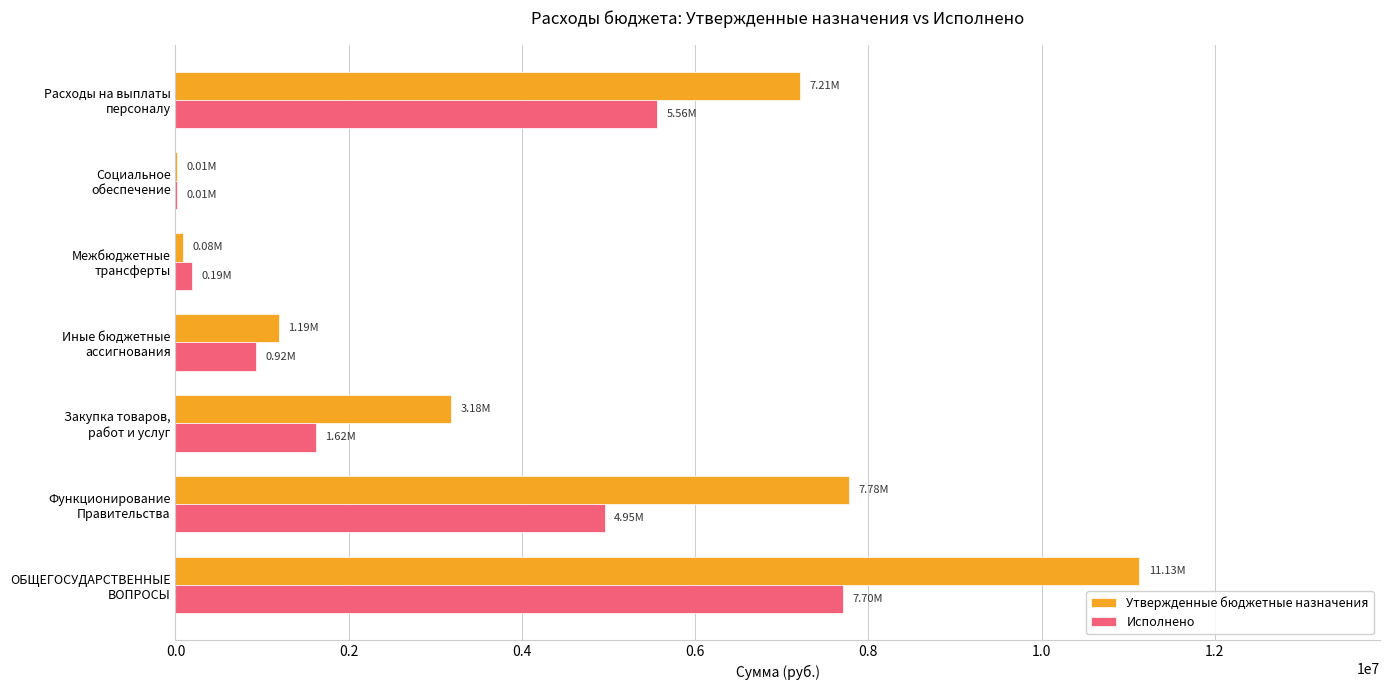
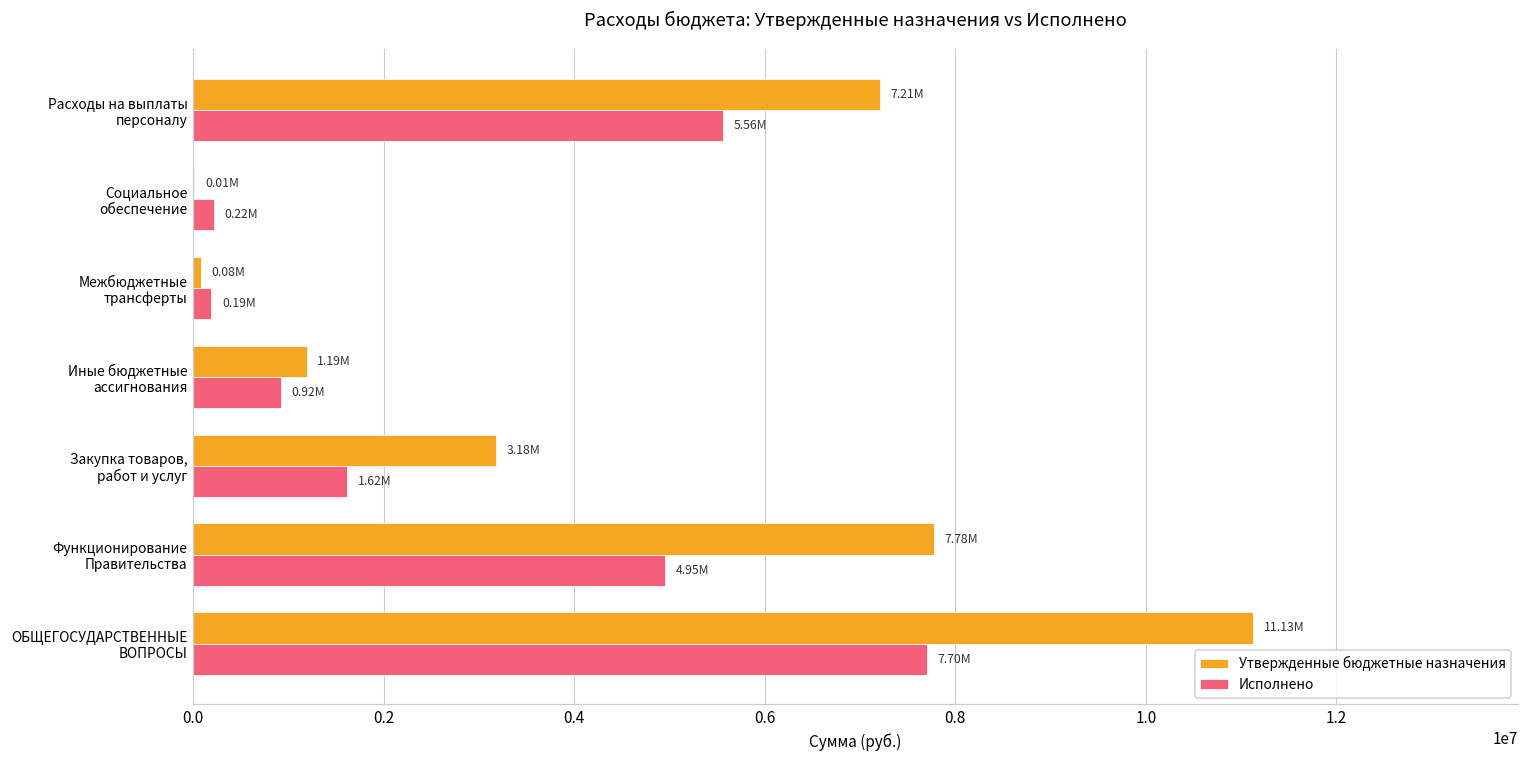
Исполнено, Социальное обеспечение: 0.01M -> 0.22M
